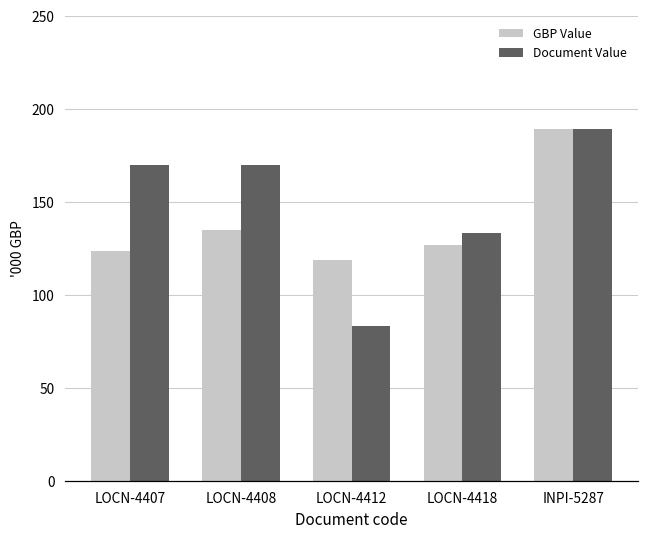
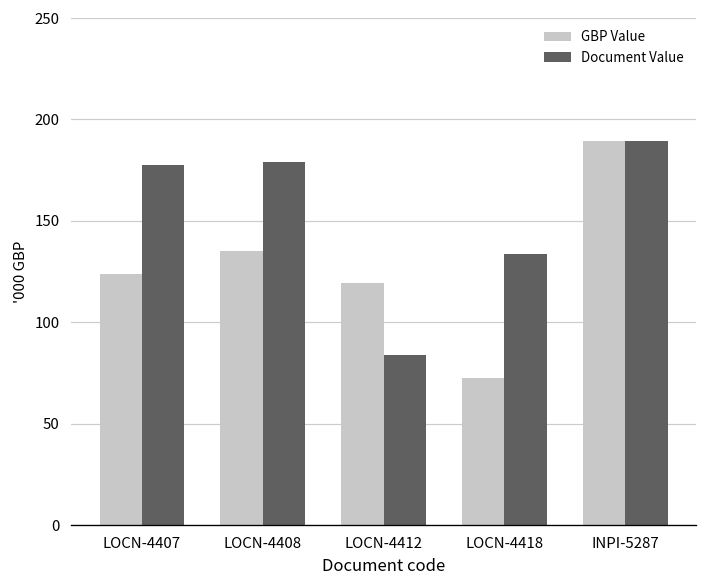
Document Value, LOCN-4407: 170 -> 178
Document Value, LOCN-4408: 170 -> 179
GBP Value, LOCN-4418: 127 -> 72
